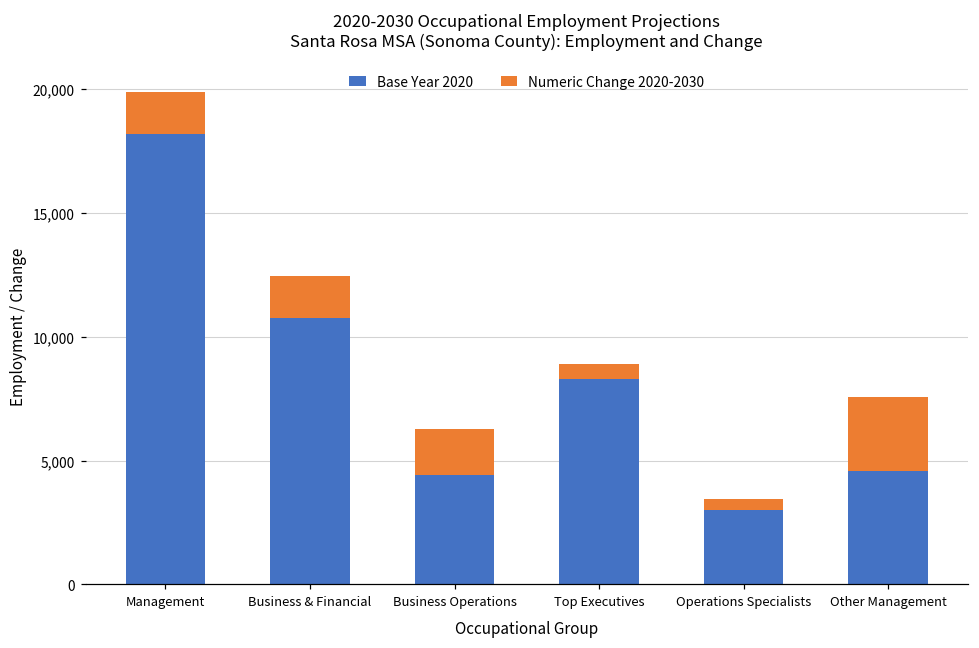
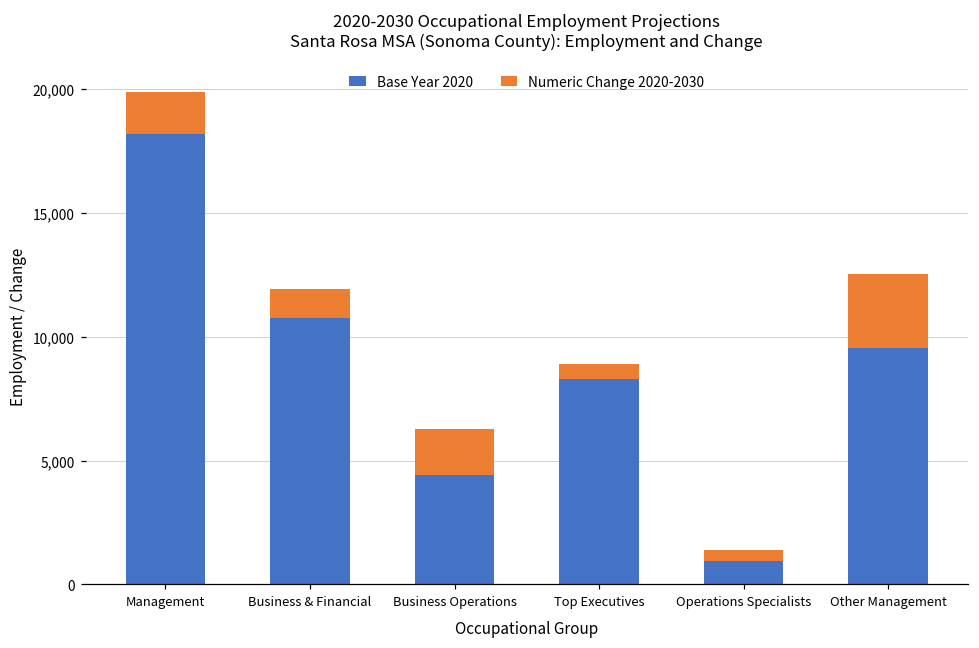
Numeric Change 2020-2030, Business & Financial: 1,700 -> 1,200
Base Year 2020, Operations Specialists: 3,000 -> 900
Base Year 2020, Other Management: 4,600 -> 9,600
